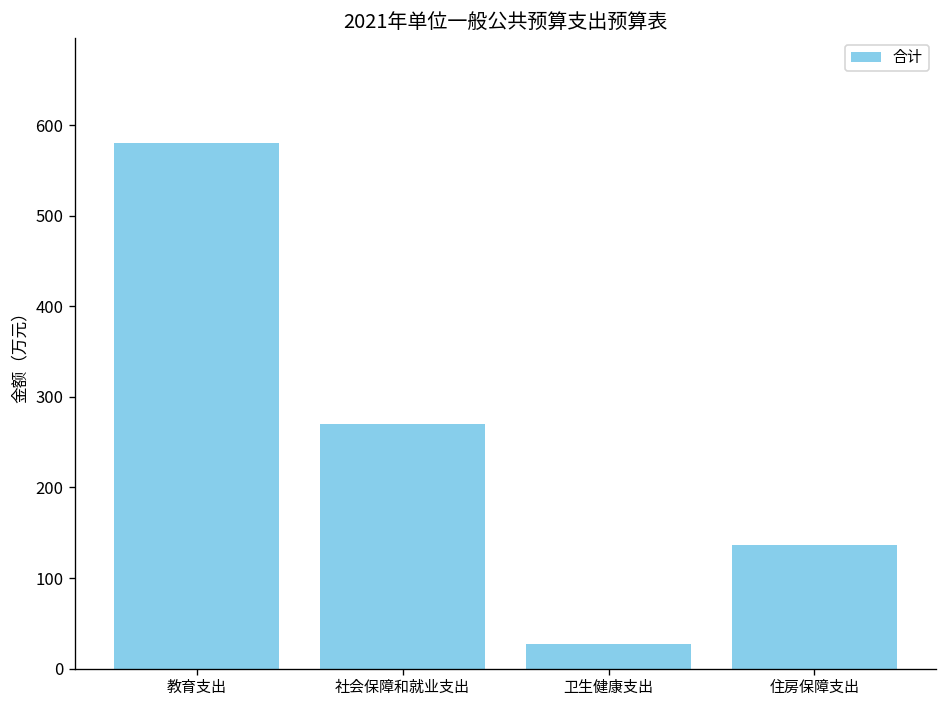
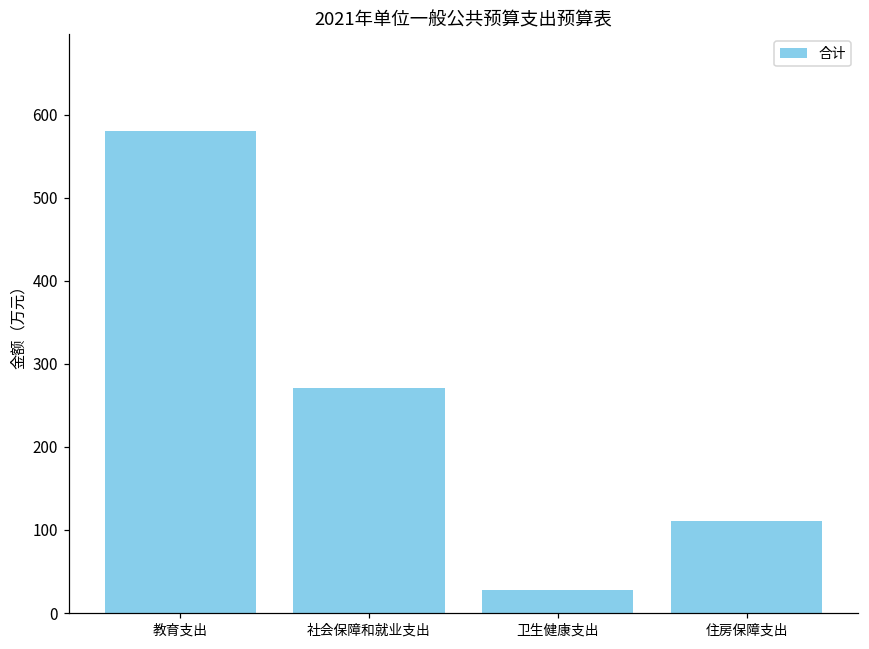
住房保障支出: 140 -> 110
